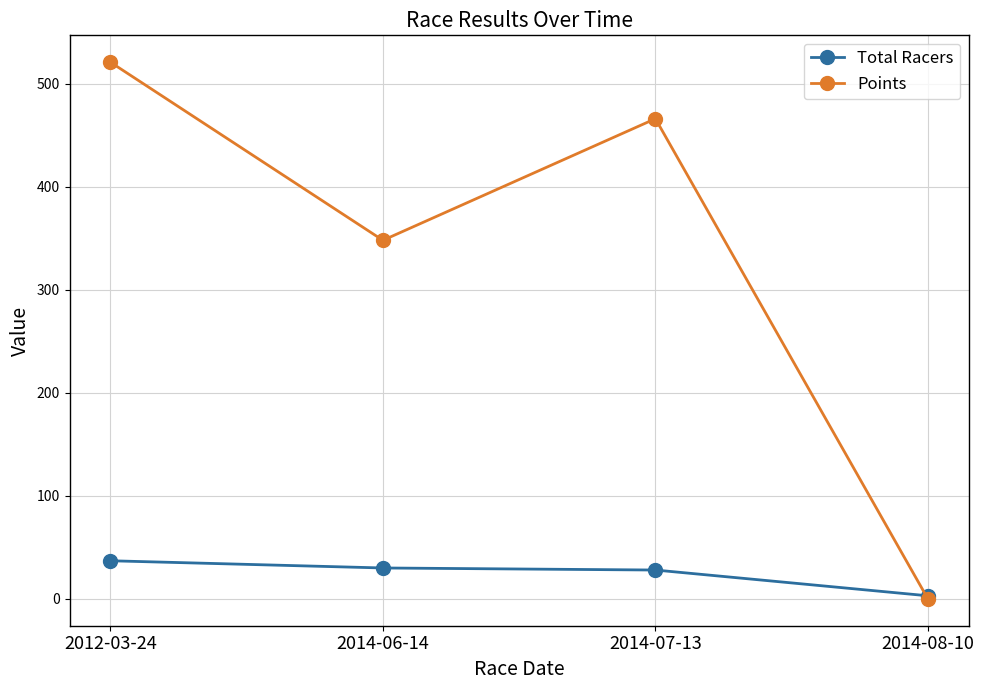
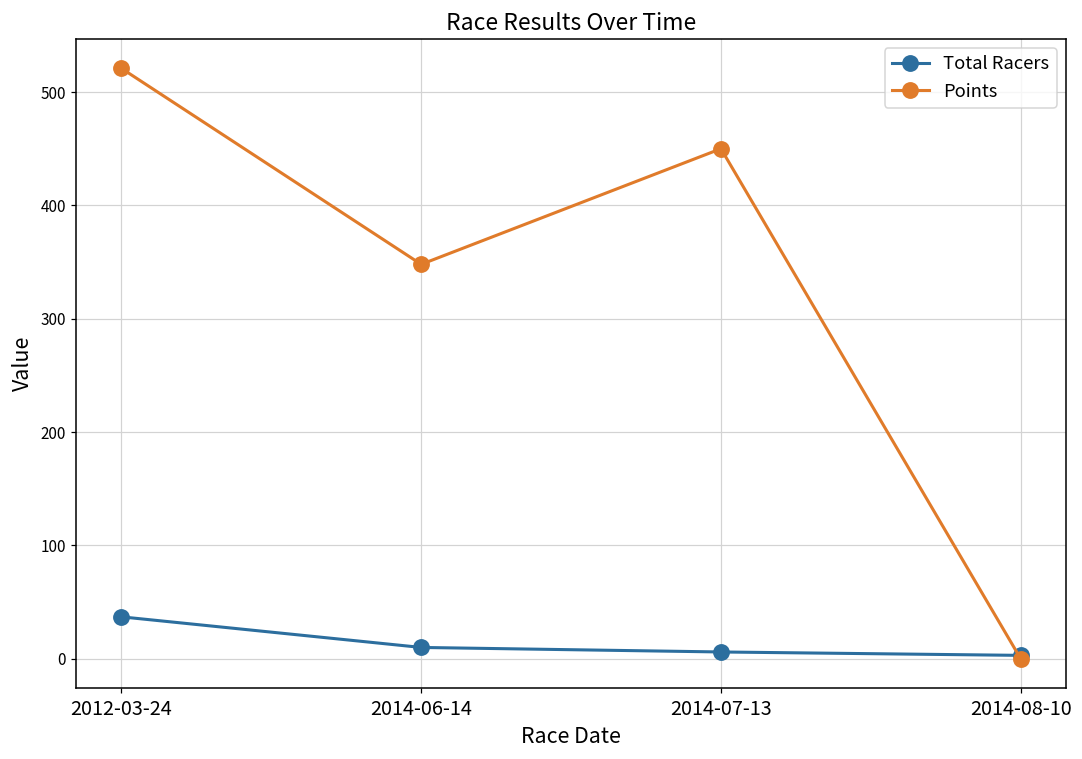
Total Racers, 2014-06-14: 30 -> 10
Total Racers, 2014-07-13: 28 -> 6
Points, 2014-07-13: 466 -> 450
